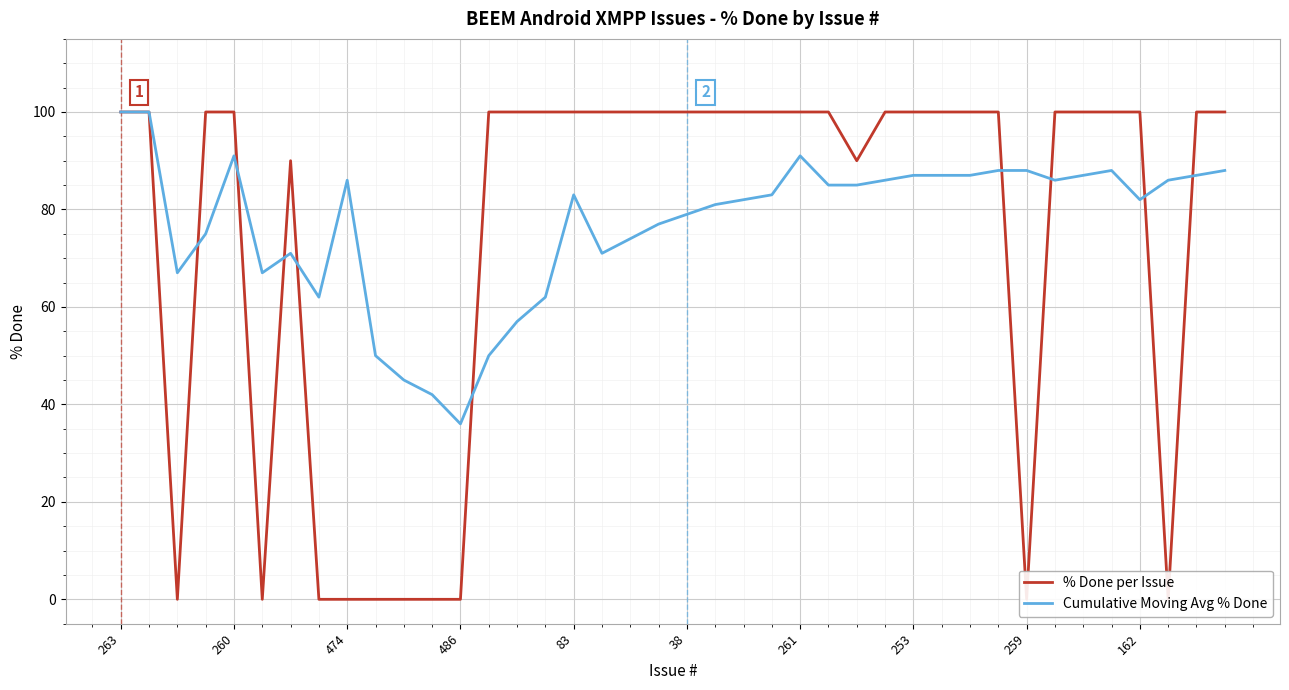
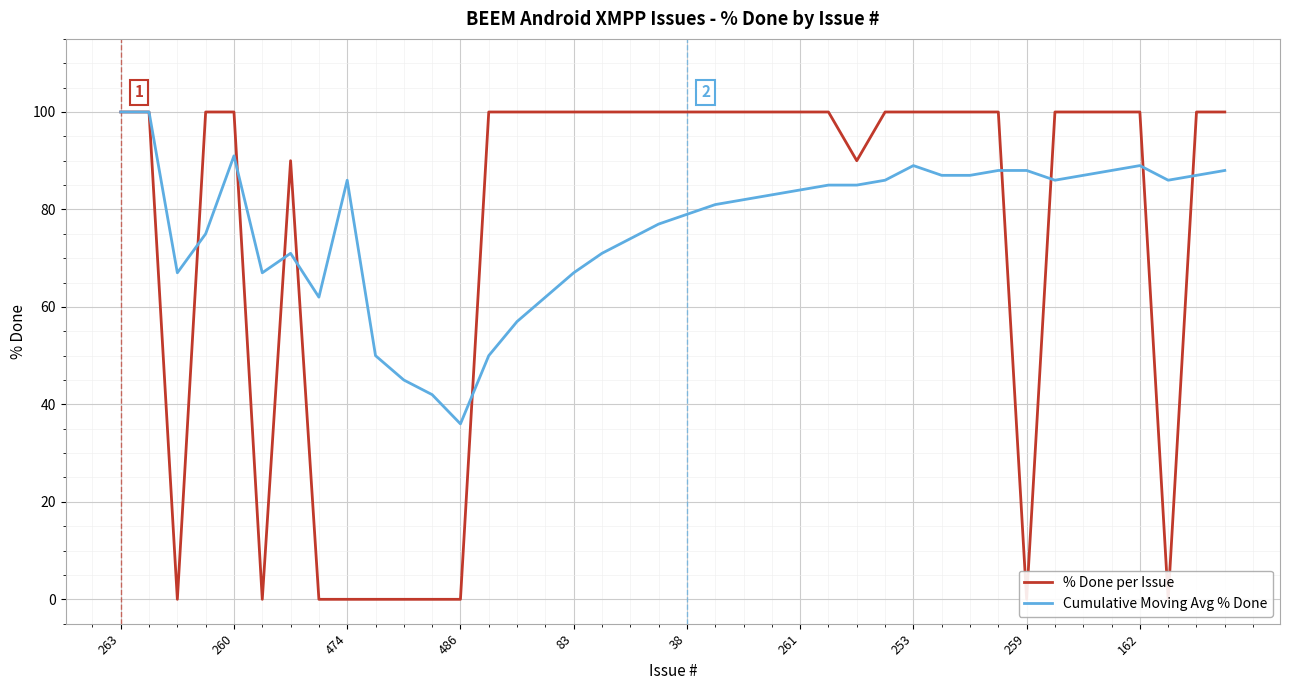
Cumulative Moving Avg % Done, 83: 83 -> 67
Cumulative Moving Avg % Done, 261: 91 -> 84
Cumulative Moving Avg % Done, 253: 87 -> 89
Cumulative Moving Avg % Done, 162: 82 -> 89
